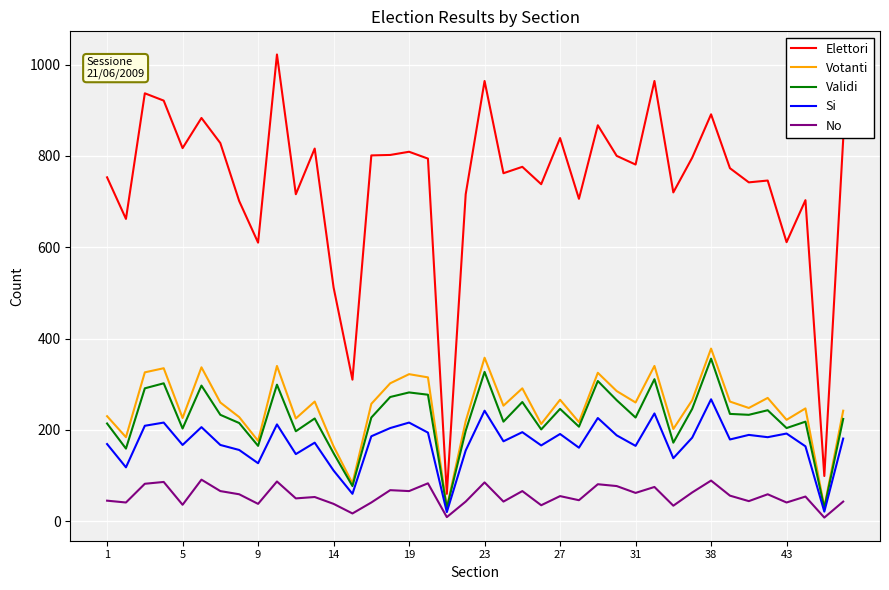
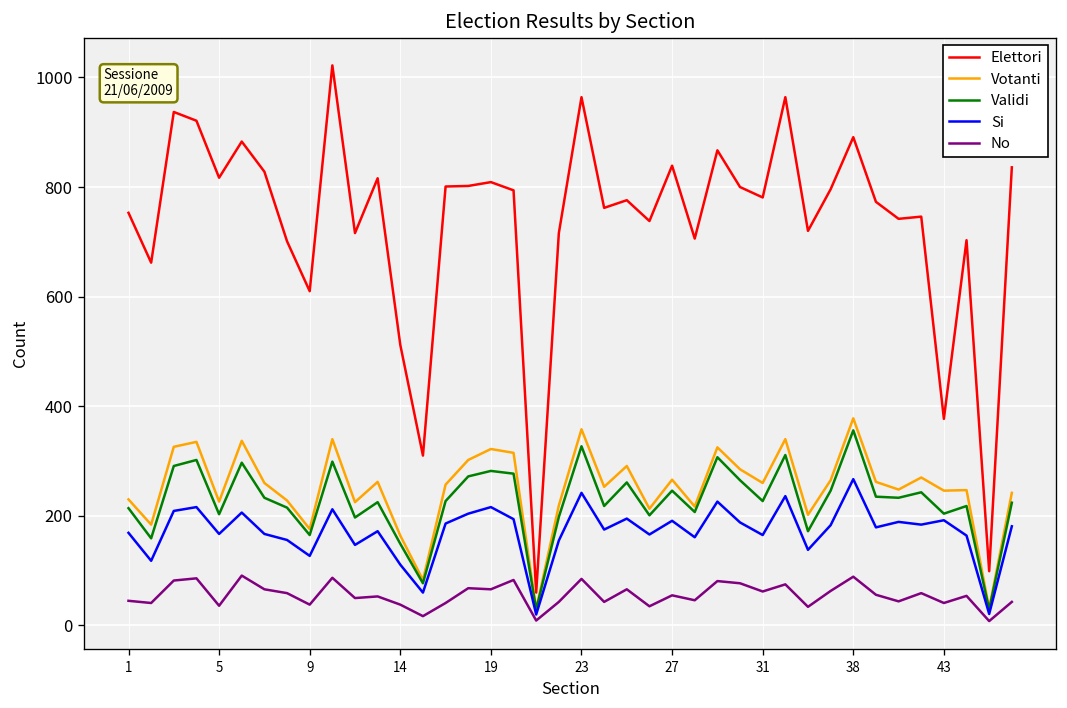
Elettori, 43: 610 -> 380
Votanti, 43: 220 -> 250
